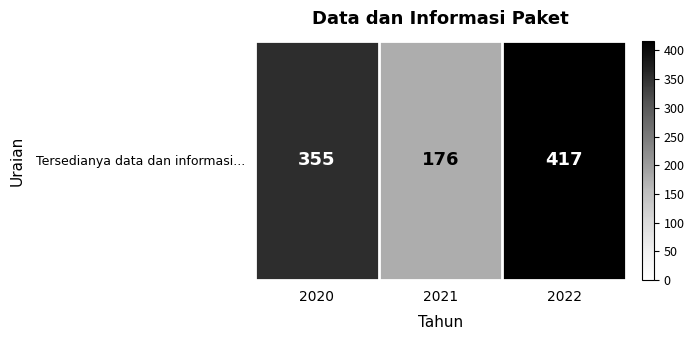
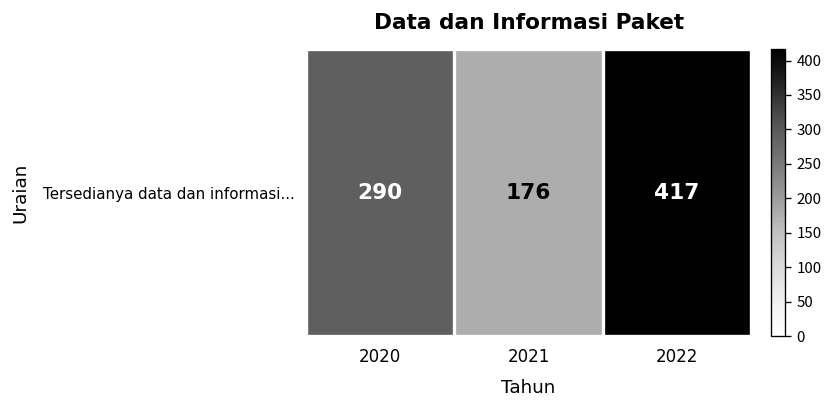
Tersedianya data dan informasi..., 2020: 355 -> 290
